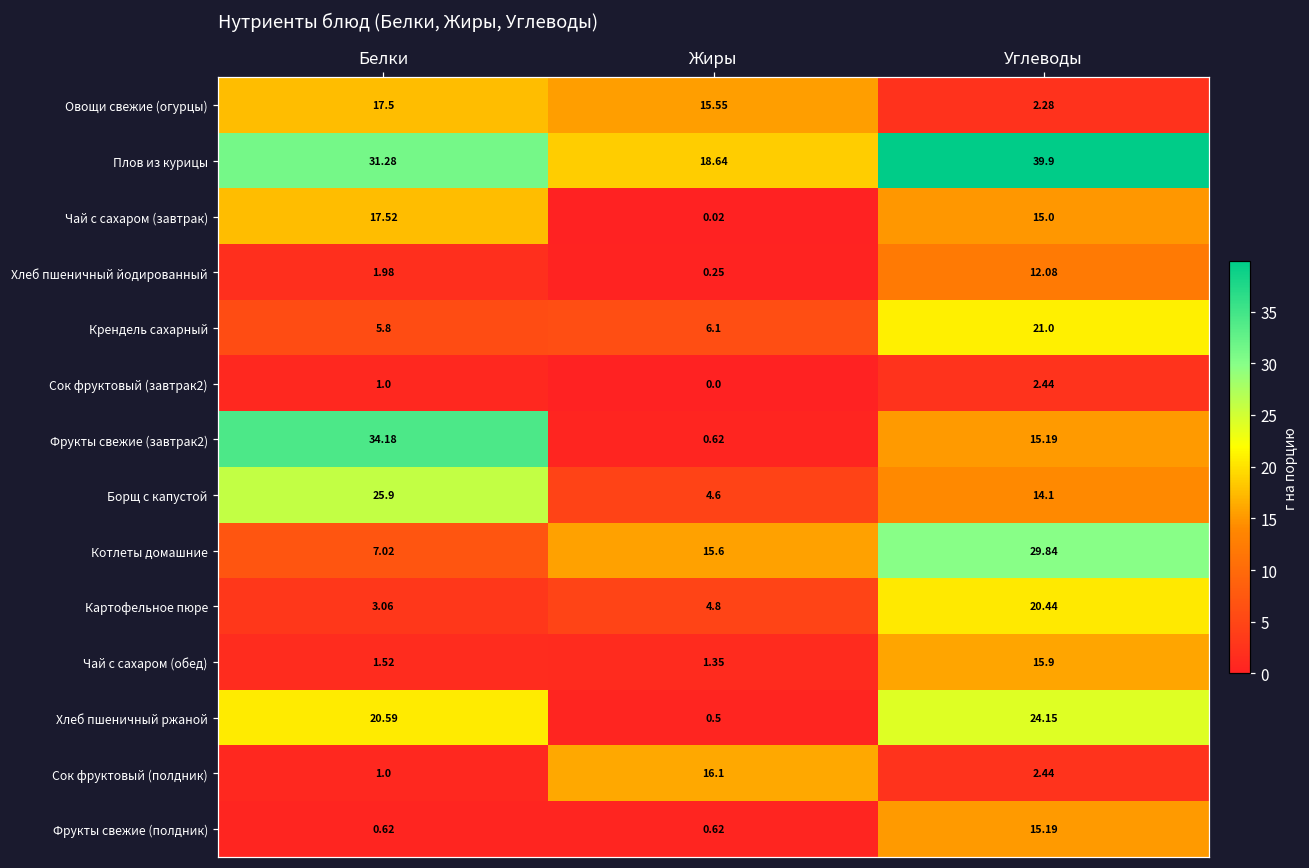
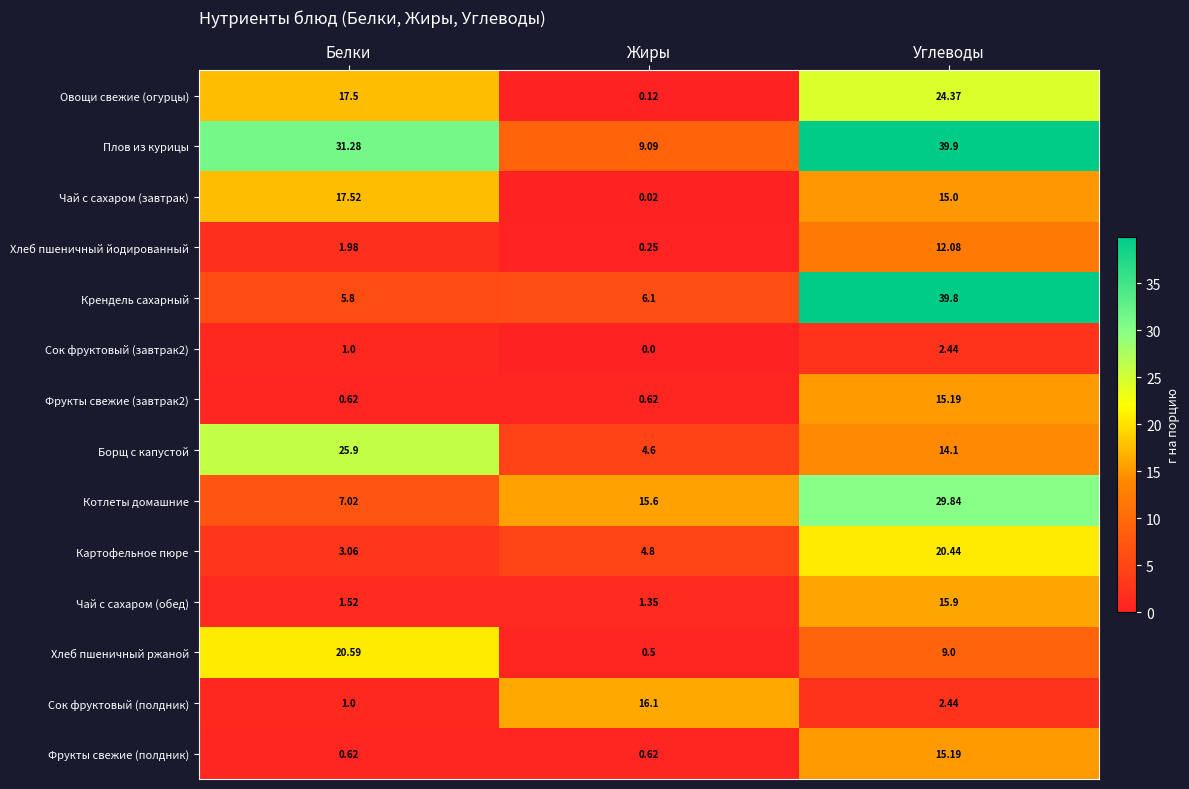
Овощи свежие (огурцы), Жиры: 15.55 -> 0.12
Овощи свежие (огурцы), Углеводы: 2.28 -> 24.37
Плов из курицы, Жиры: 18.64 -> 9.09
Крендель сахарный, Углеводы: 21.0 -> 39.8
Фрукты свежие (завтрак2), Белки: 34.18 -> 0.62
Хлеб пшеничный ржаной, Углеводы: 24.15 -> 9.0
